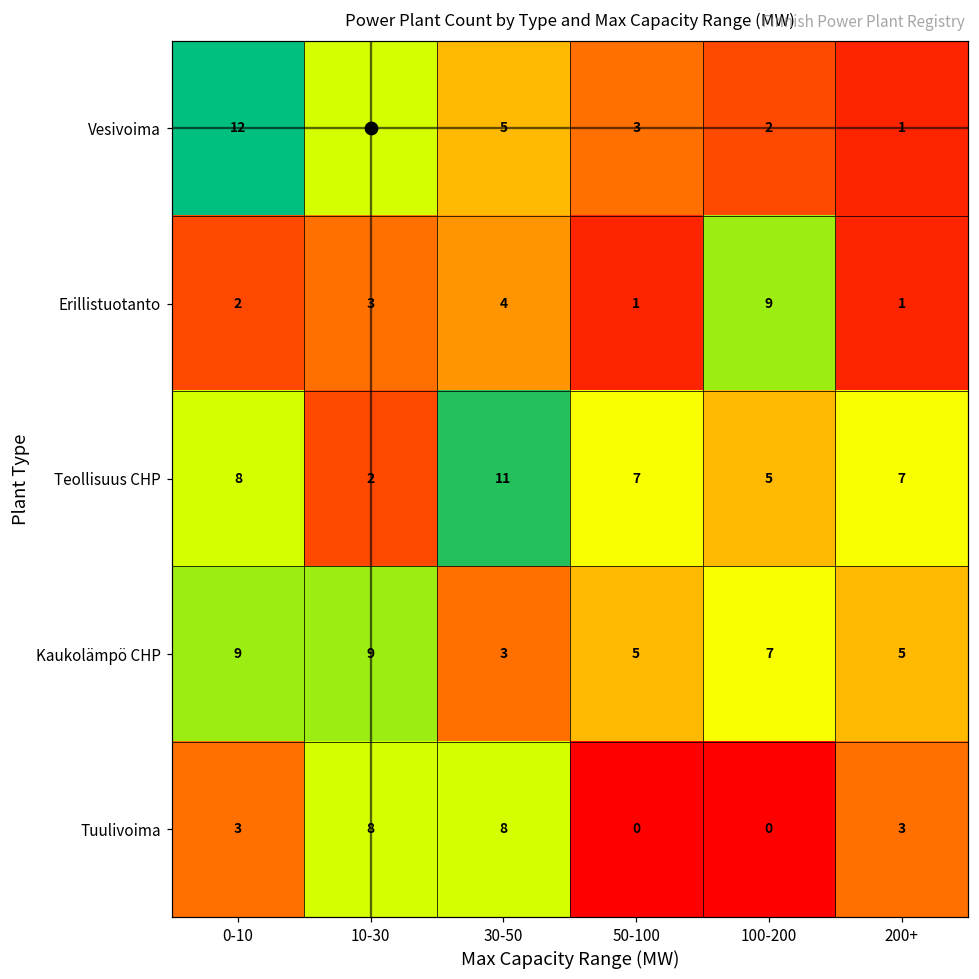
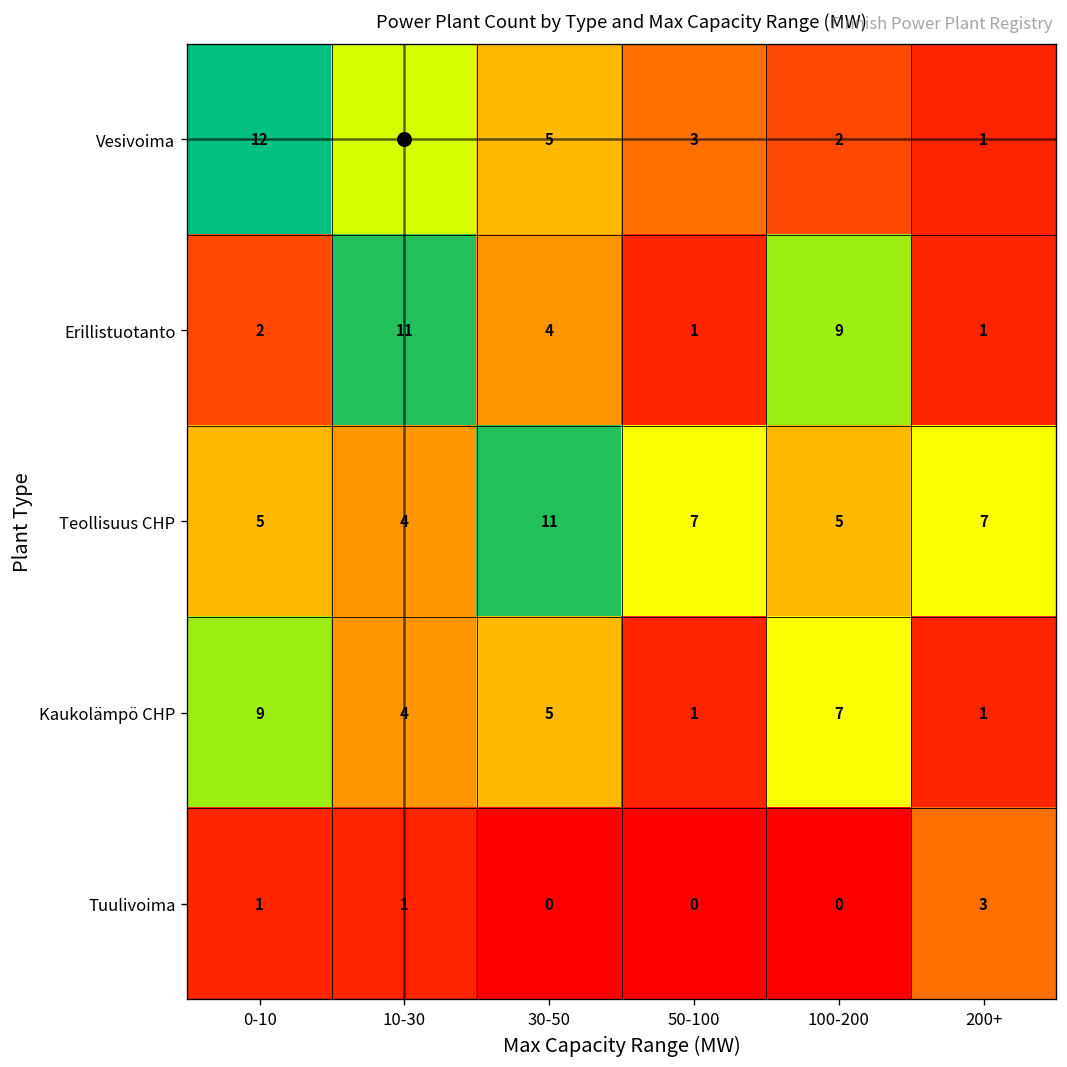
Erillistuotanto, 10-30: 3 -> 11
Teollisuus CHP, 0-10: 8 -> 5
Teollisuus CHP, 10-30: 2 -> 4
Kaukolämpö CHP, 10-30: 9 -> 4
Kaukolämpö CHP, 30-50: 3 -> 5
Kaukolämpö CHP, 50-100: 5 -> 1
Kaukolämpö CHP, 200+: 5 -> 1
Tuulivoima, 0-10: 3 -> 1
Tuulivoima, 10-30: 8 -> 1
Tuulivoima, 30-50: 8 -> 0
